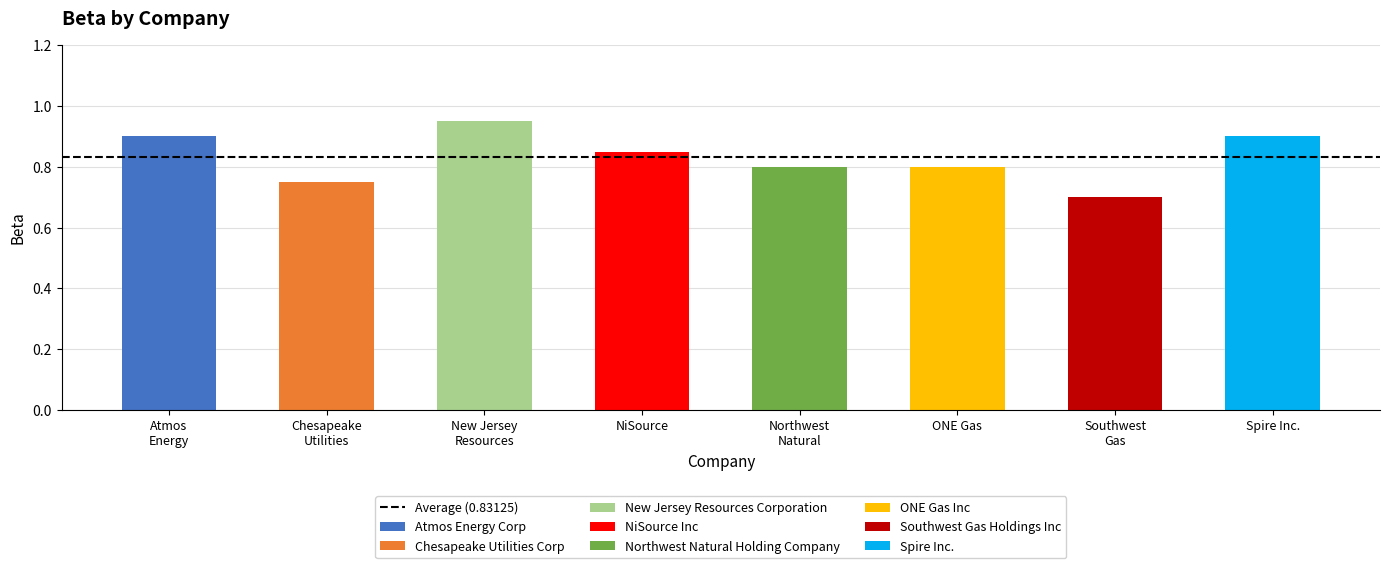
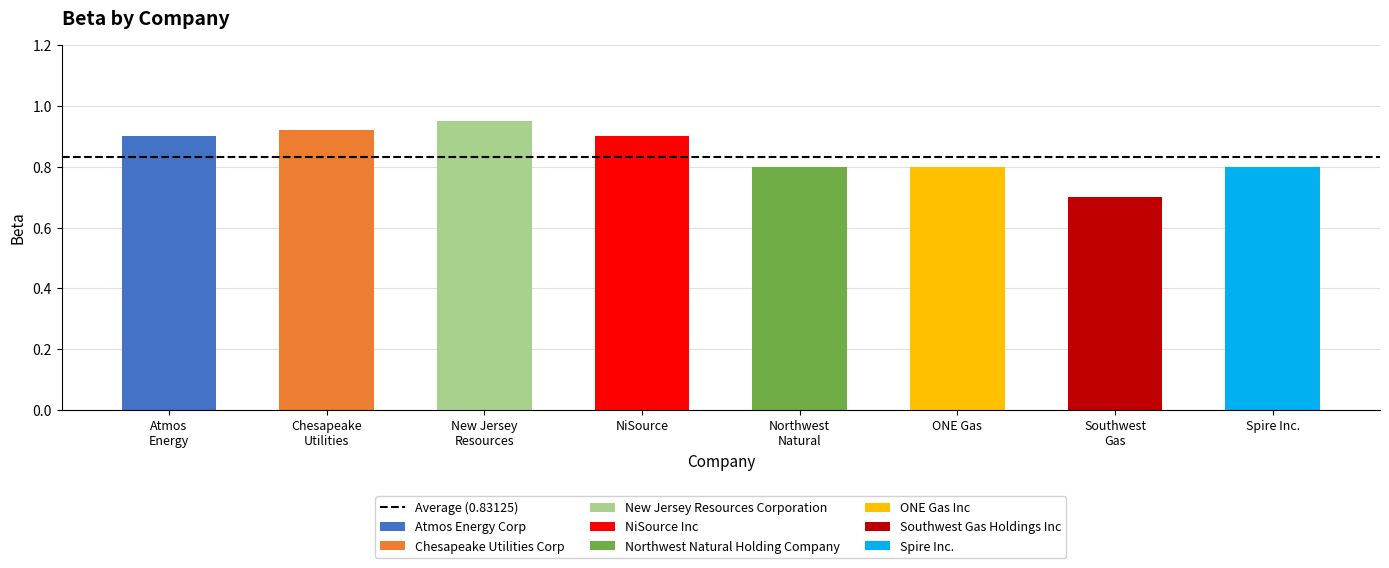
Chesapeake Utilities: 0.75 -> 0.92
NiSource: 0.85 -> 0.90
Spire Inc.: 0.9 -> 0.8
